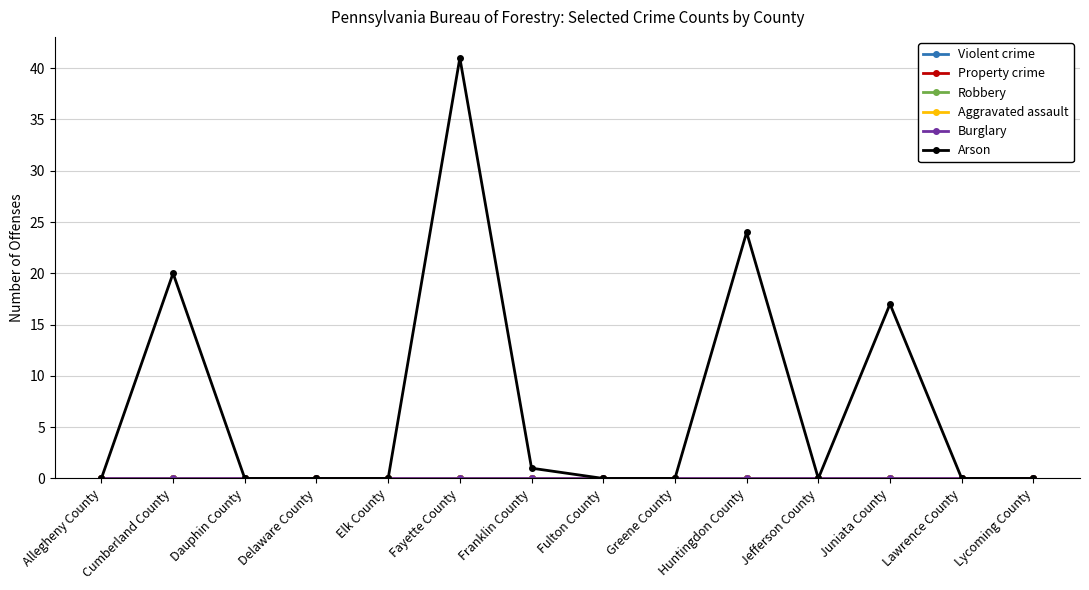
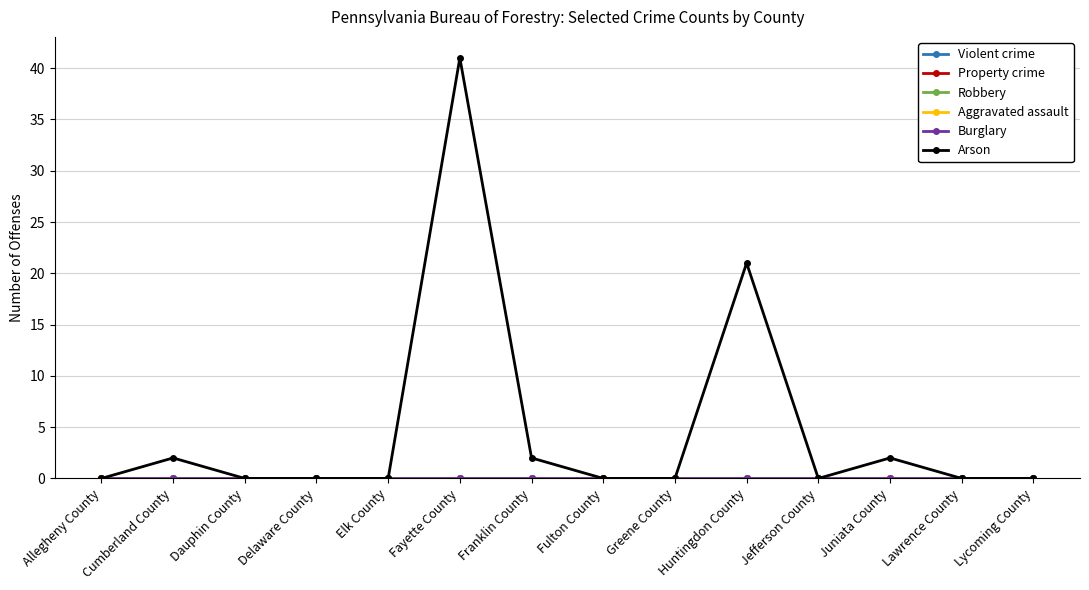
Arson, Cumberland County: 20 -> 2
Arson, Franklin County: 1 -> 2
Arson, Huntingdon County: 24 -> 21
Arson, Juniata County: 17 -> 2
